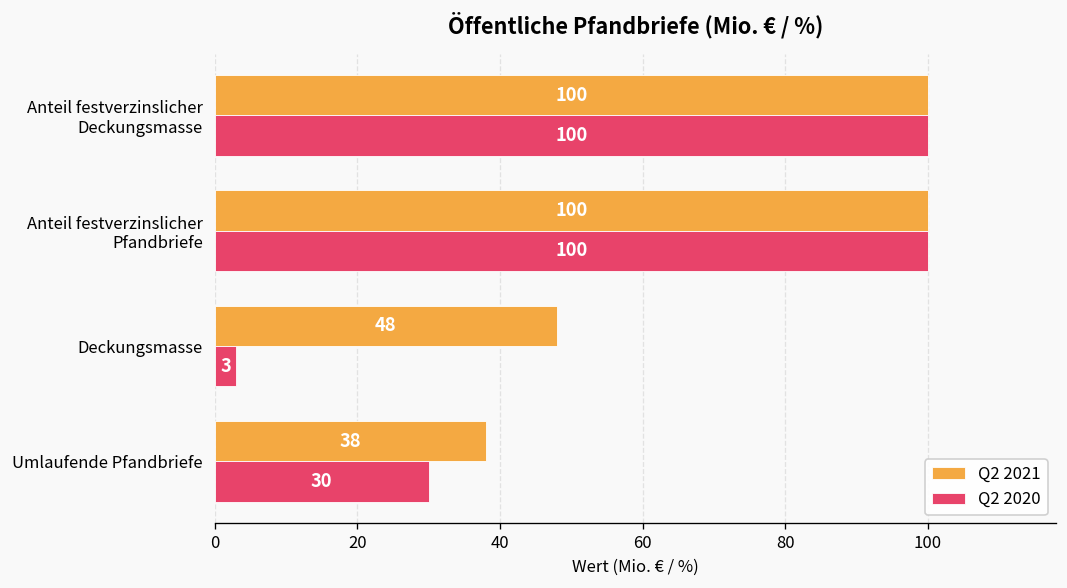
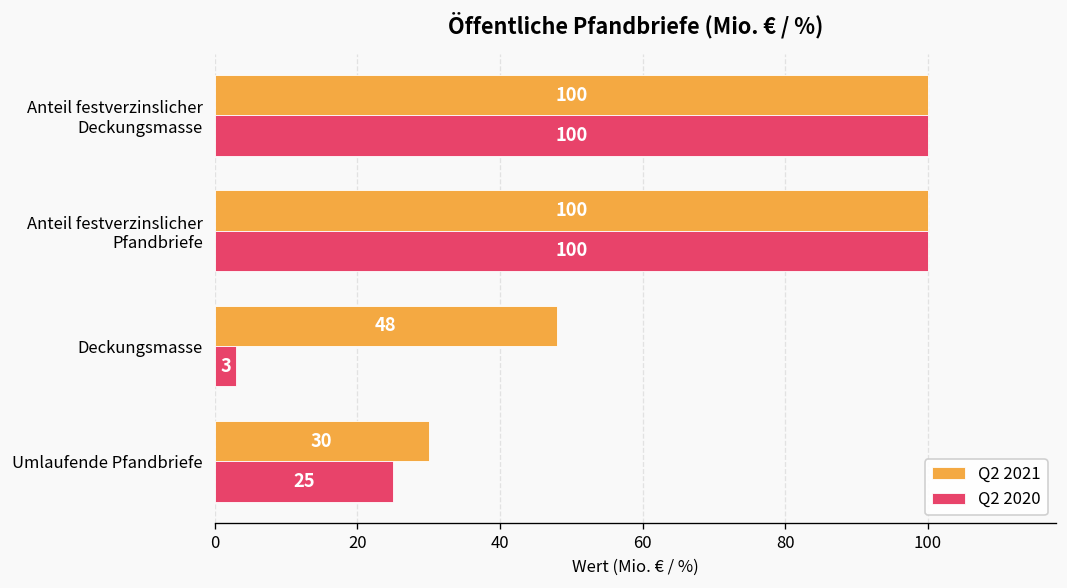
Q2 2021, Umlaufende Pfandbriefe: 38 -> 30
Q2 2020, Umlaufende Pfandbriefe: 30 -> 25
